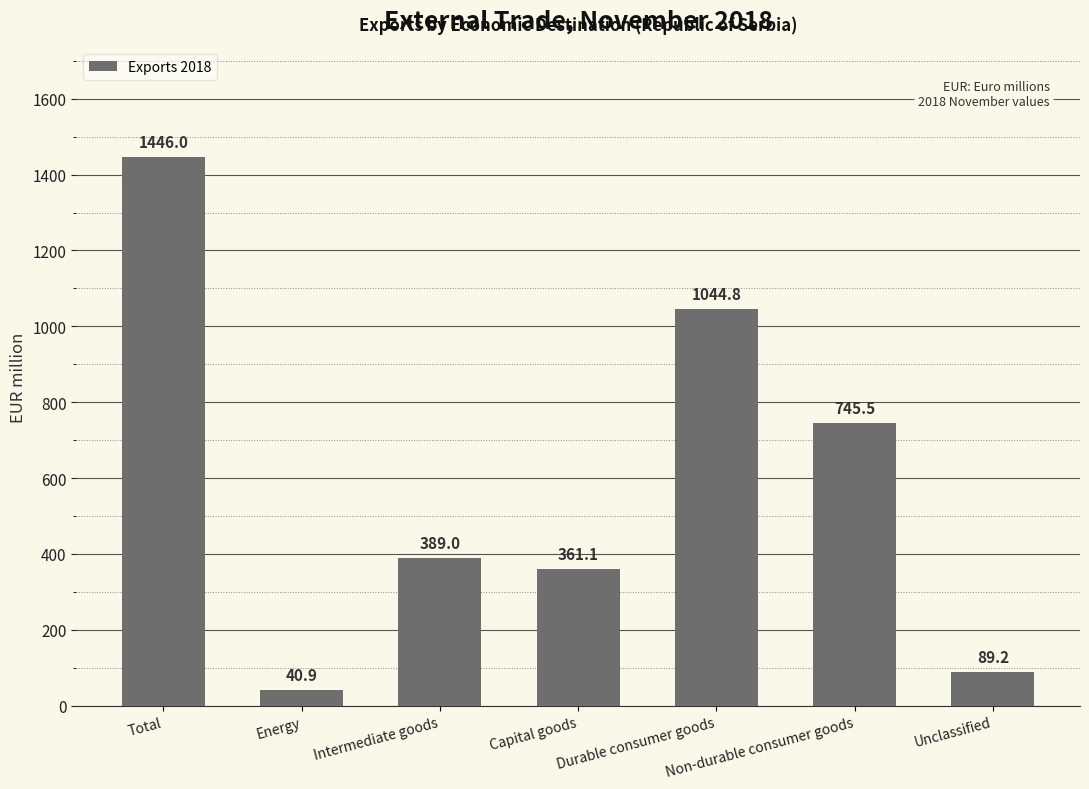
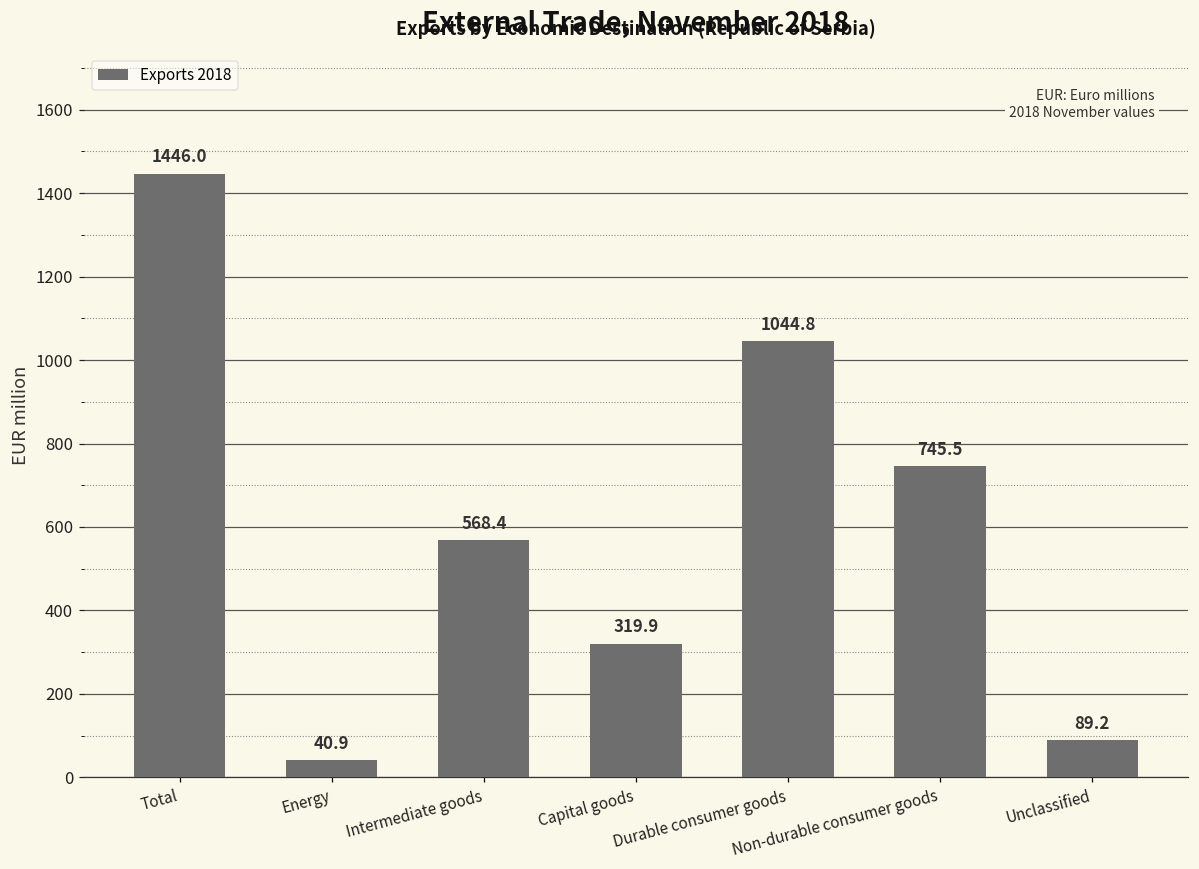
Intermediate goods: 389.0 -> 568.4
Capital goods: 361.1 -> 319.9
